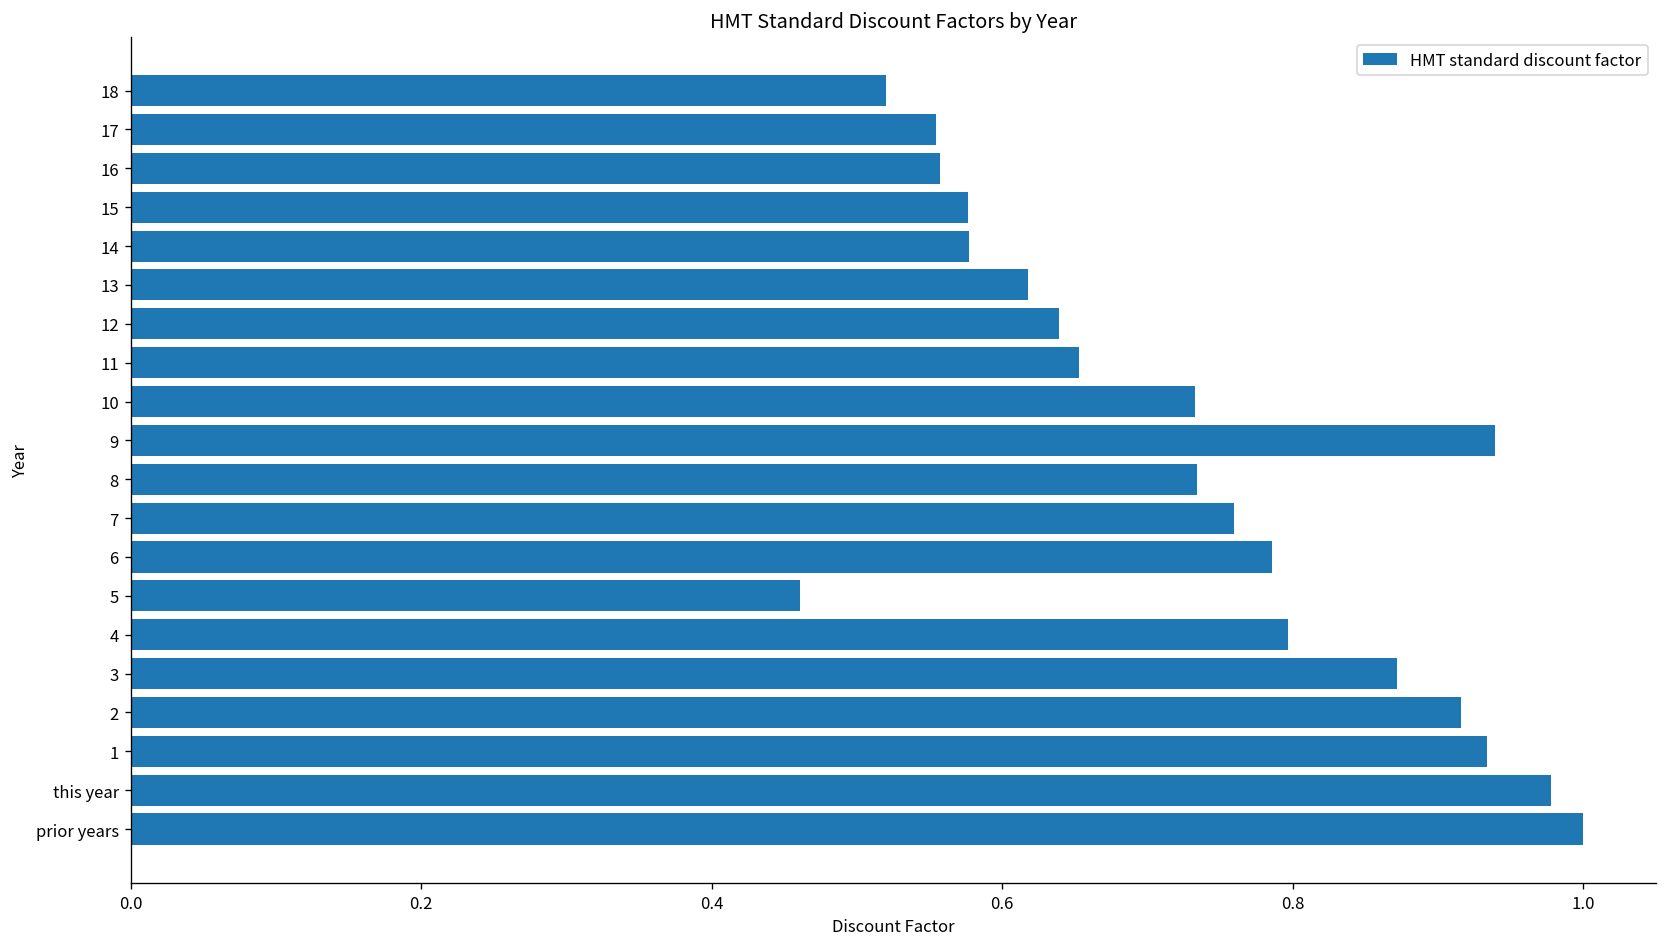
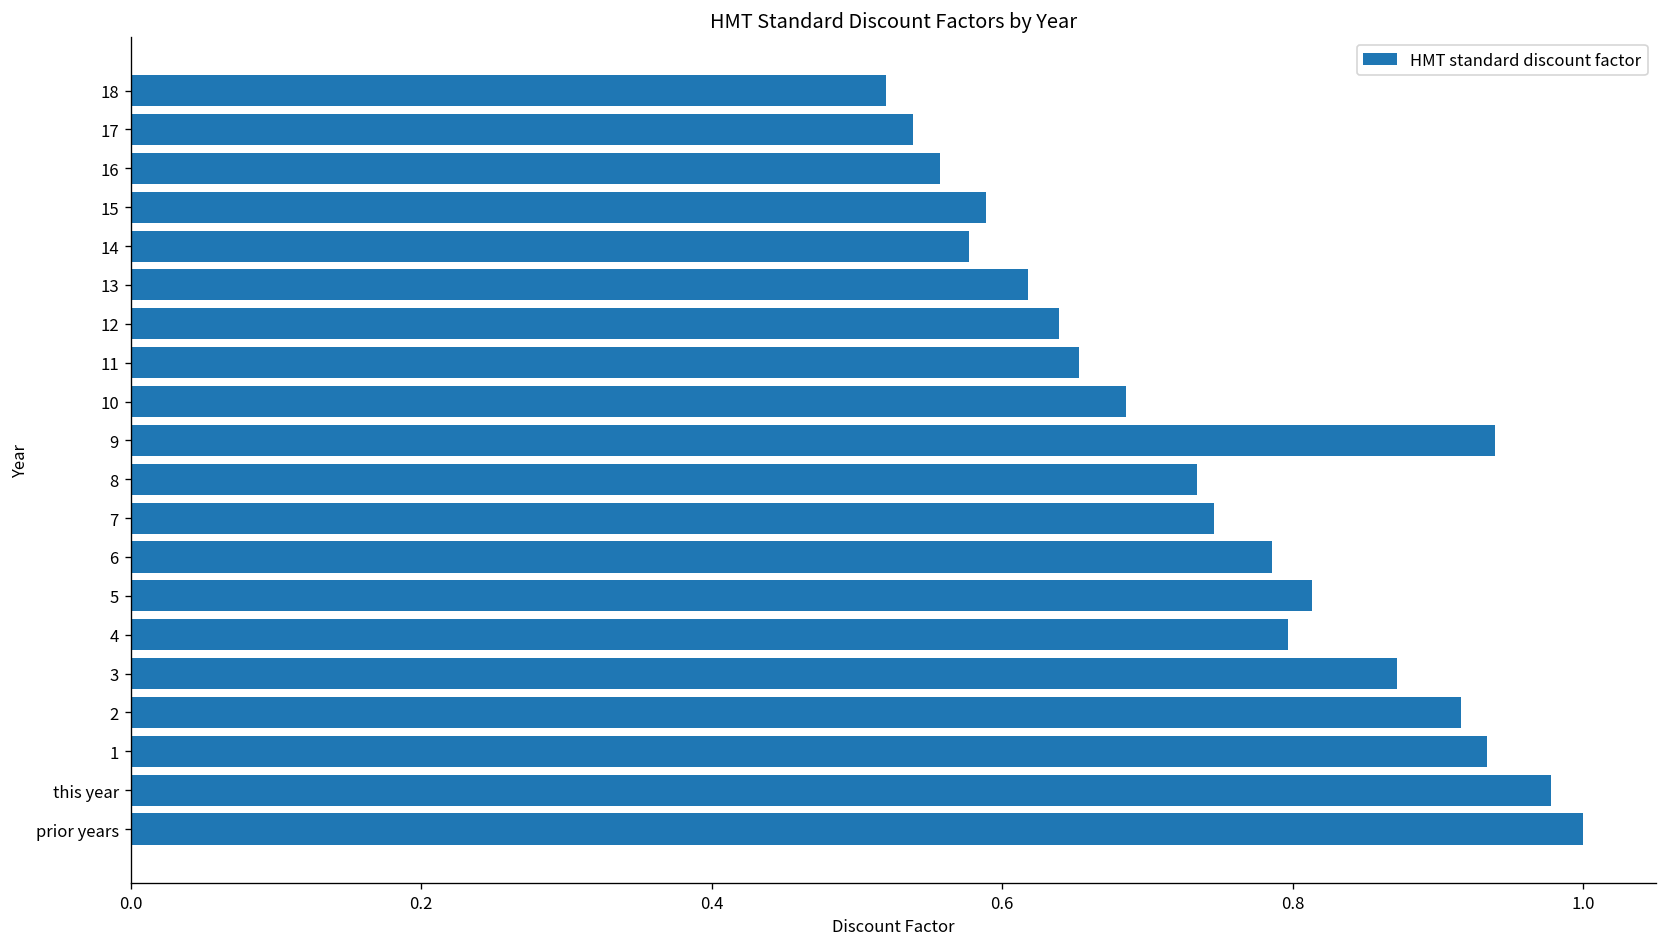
17: 0.554 -> 0.538
15: 0.577 -> 0.589
10: 0.732 -> 0.685
7: 0.759 -> 0.746
5: 0.461 -> 0.814
